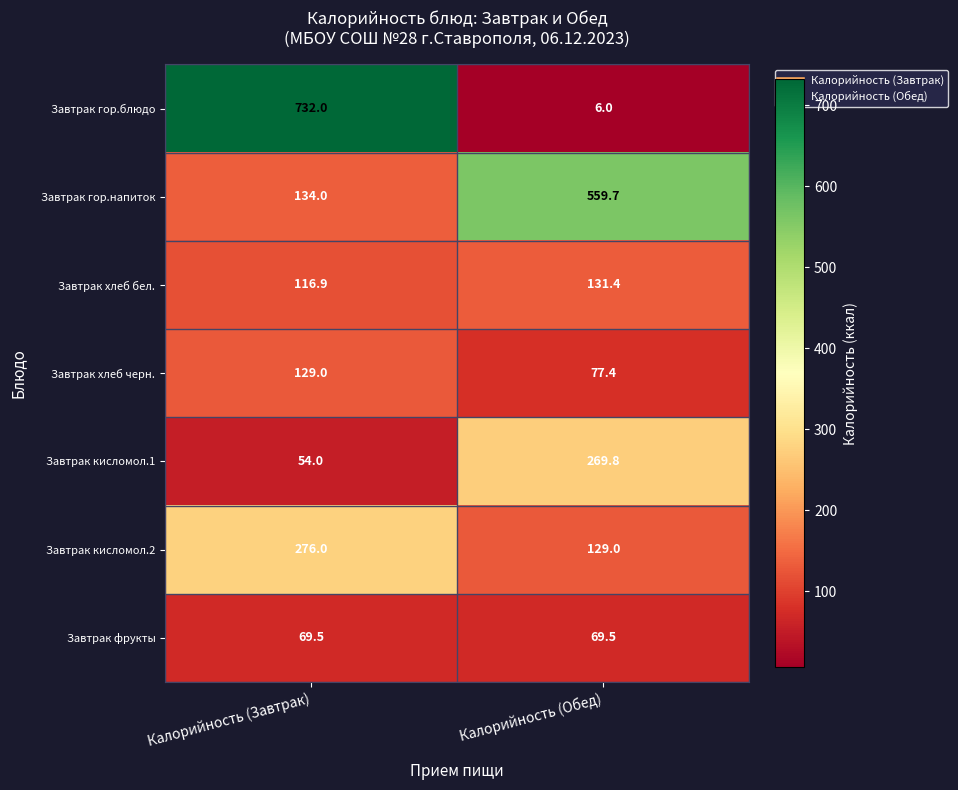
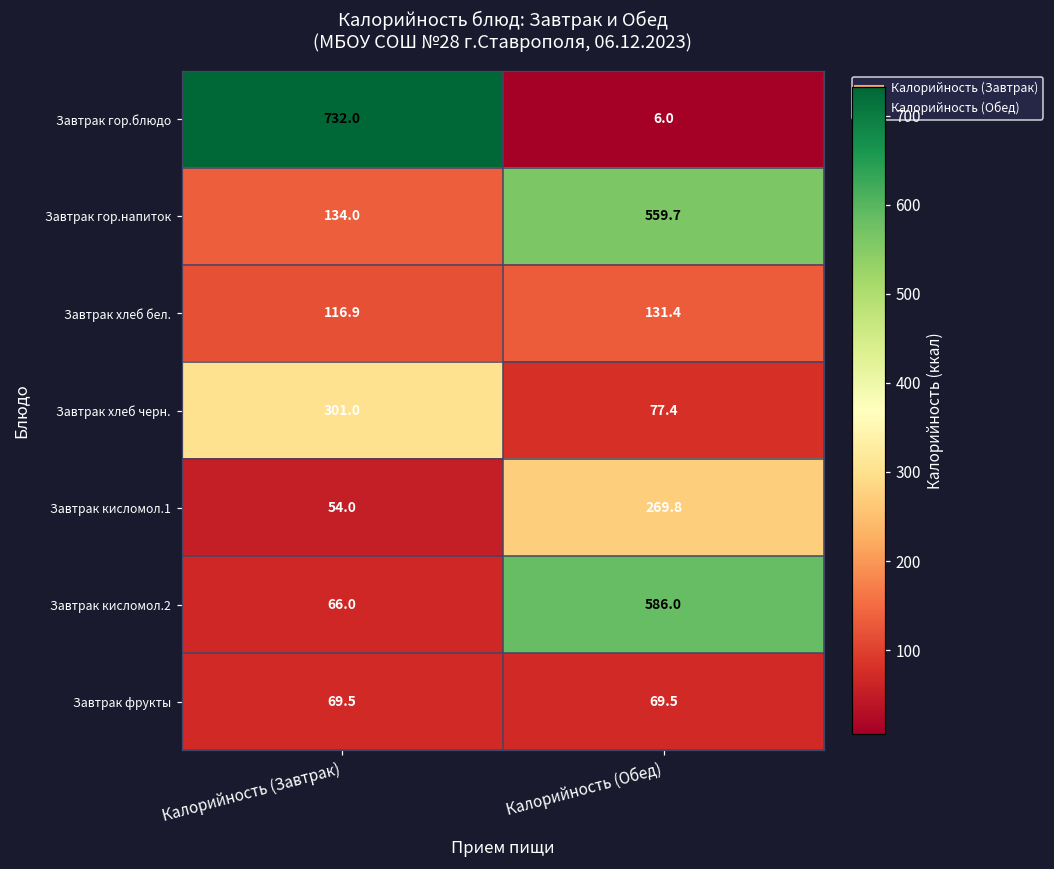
Завтрак хлеб черн., Калорийность (Завтрак): 129.0 -> 301.0
Завтрак кисломол.2, Калорийность (Завтрак): 276.0 -> 66.0
Завтрак кисломол.2, Калорийность (Обед): 129.0 -> 586.0
